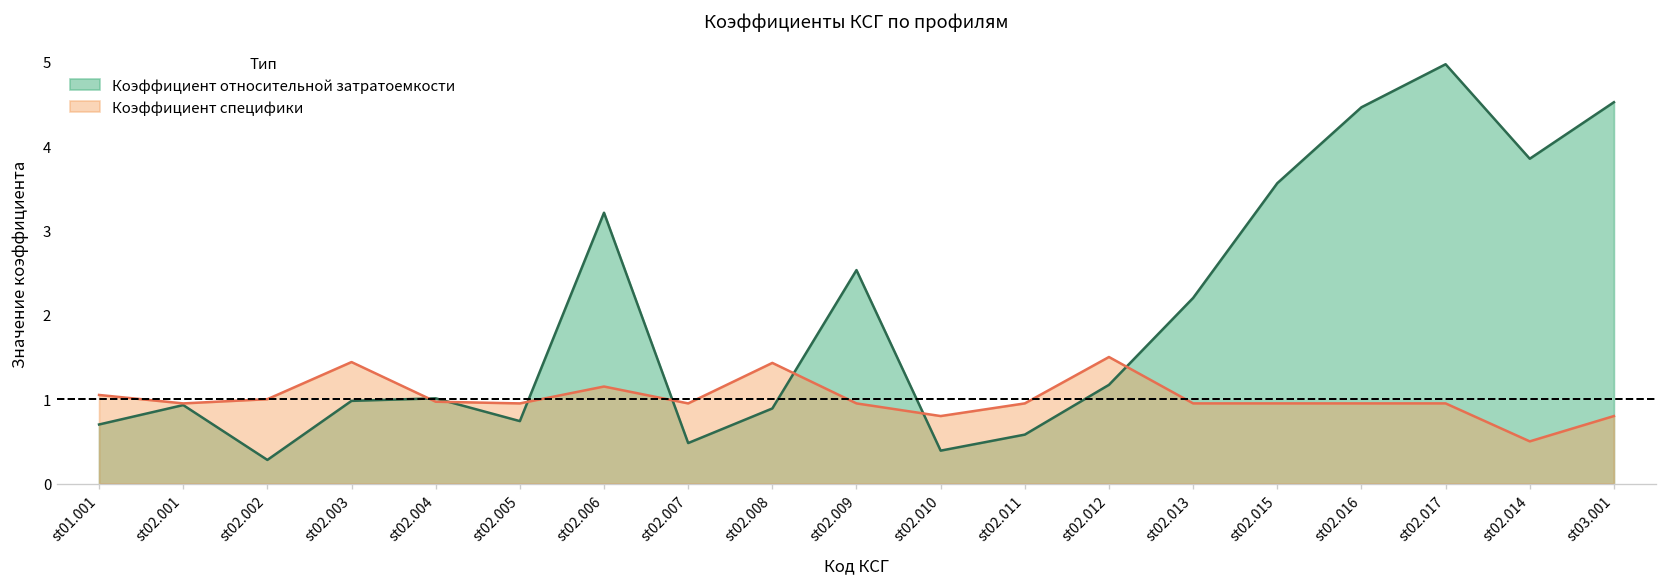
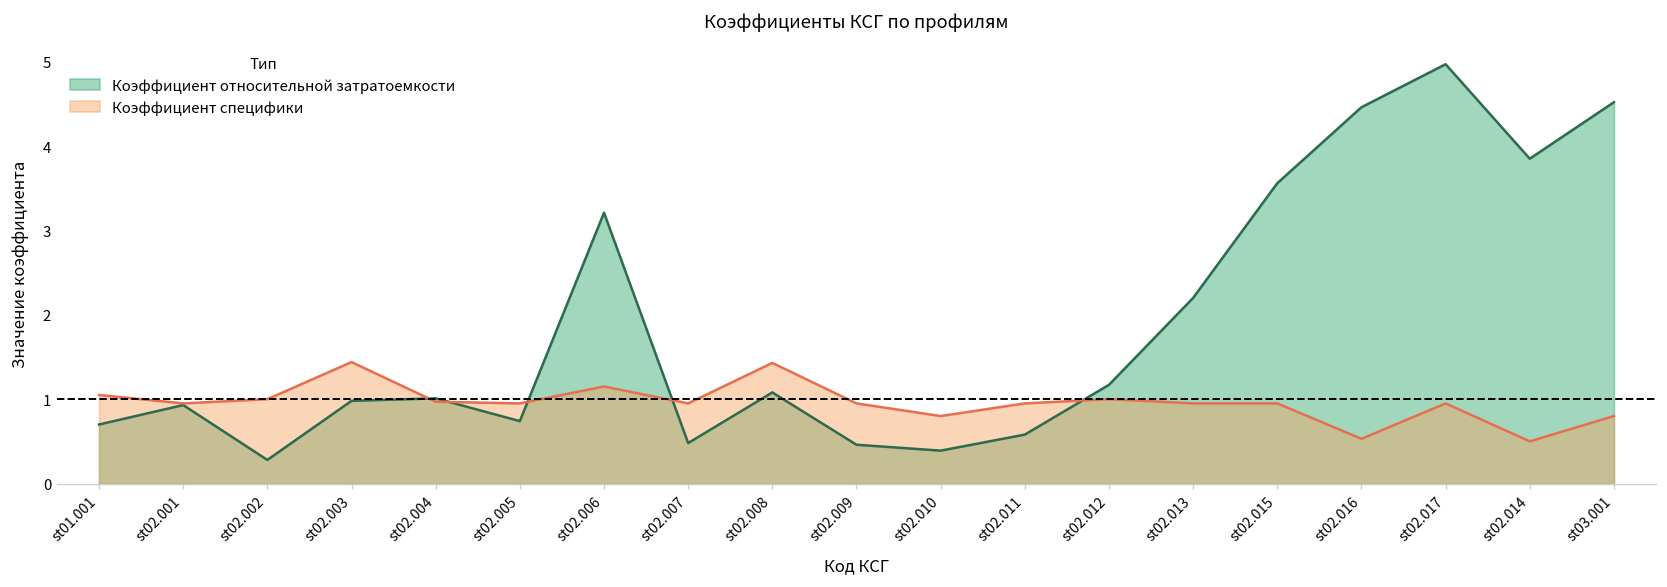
Коэффициент относительной затратоемкости, st02.008: 0.9 -> 1.1
Коэффициент относительной затратоемкости, st02.009: 2.5 -> 0.5
Коэффициент специфики, st02.012: 1.5 -> 1.0
Коэффициент специфики, st02.016: 1.0 -> 0.5
